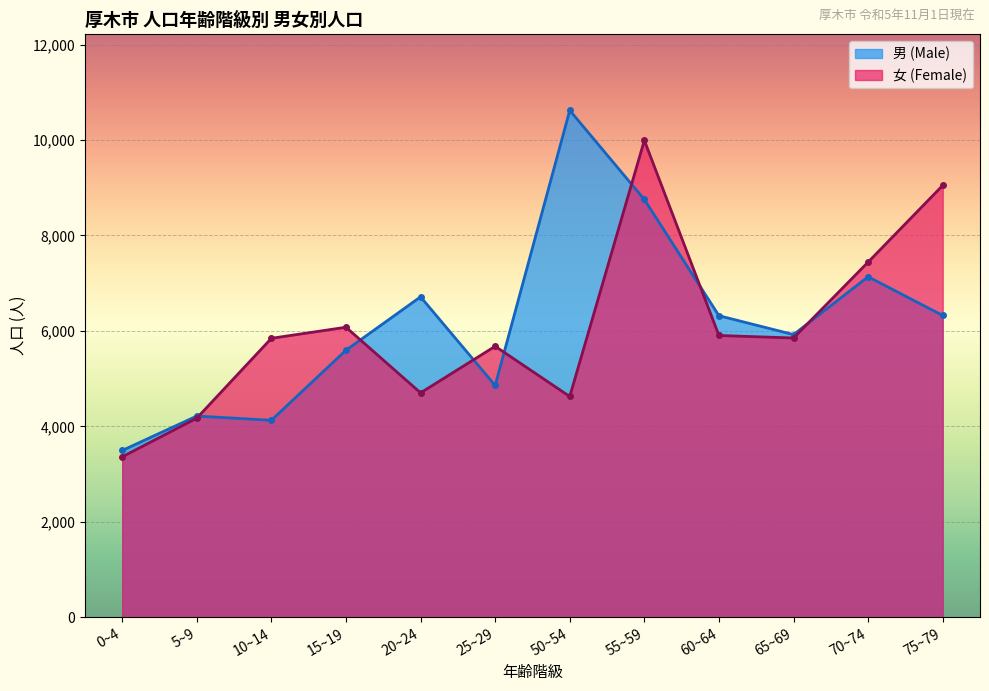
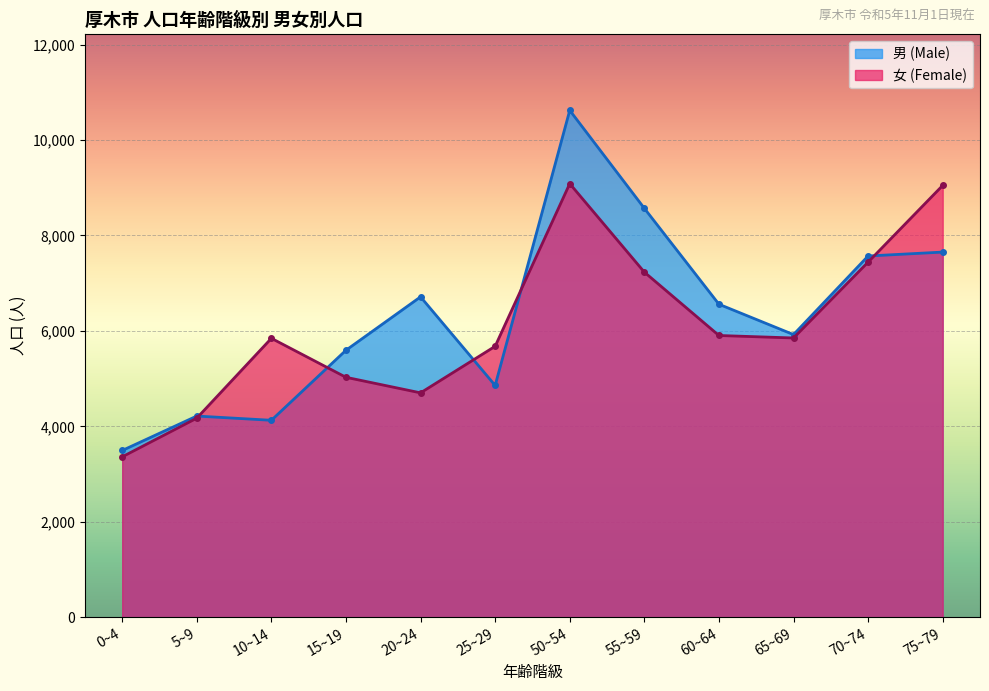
女 (Female), 15~19: 6,100 -> 5,000
女 (Female), 50~54: 4,600 -> 9,100
男 (Male), 55~59: 8,800 -> 8,600
女 (Female), 55~59: 10,000 -> 7,200
男 (Male), 60~64: 6,300 -> 6,600
男 (Male), 70~74: 7,100 -> 7,600
男 (Male), 75~79: 6,300 -> 7,700
